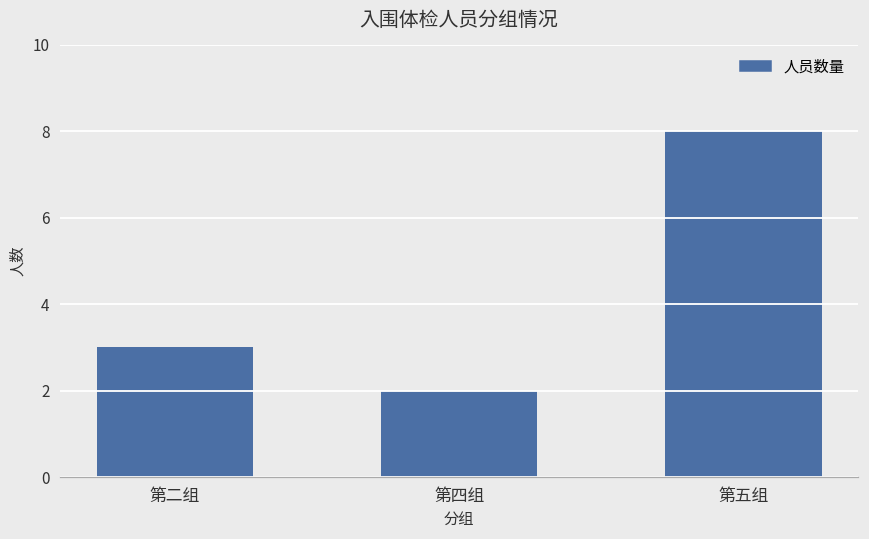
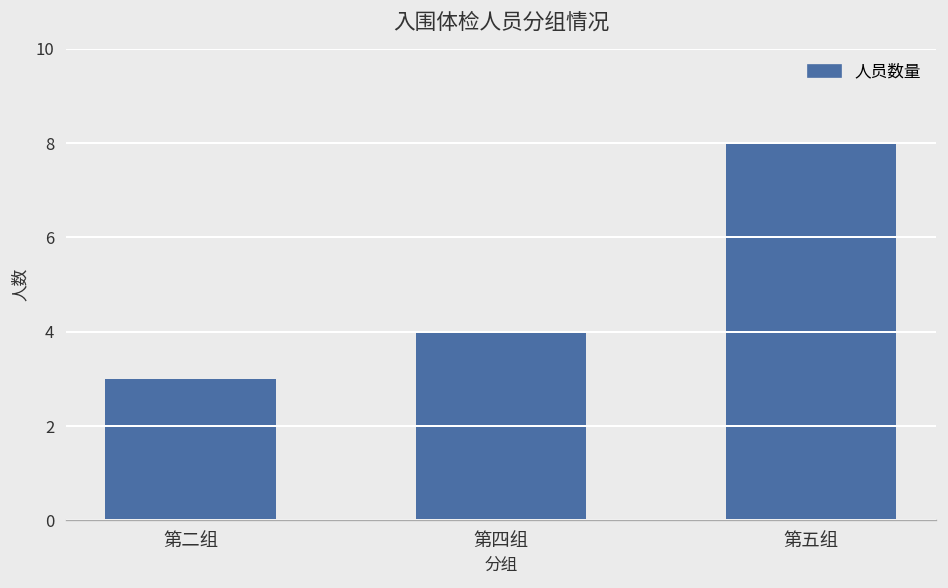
第四组: 2 -> 4
